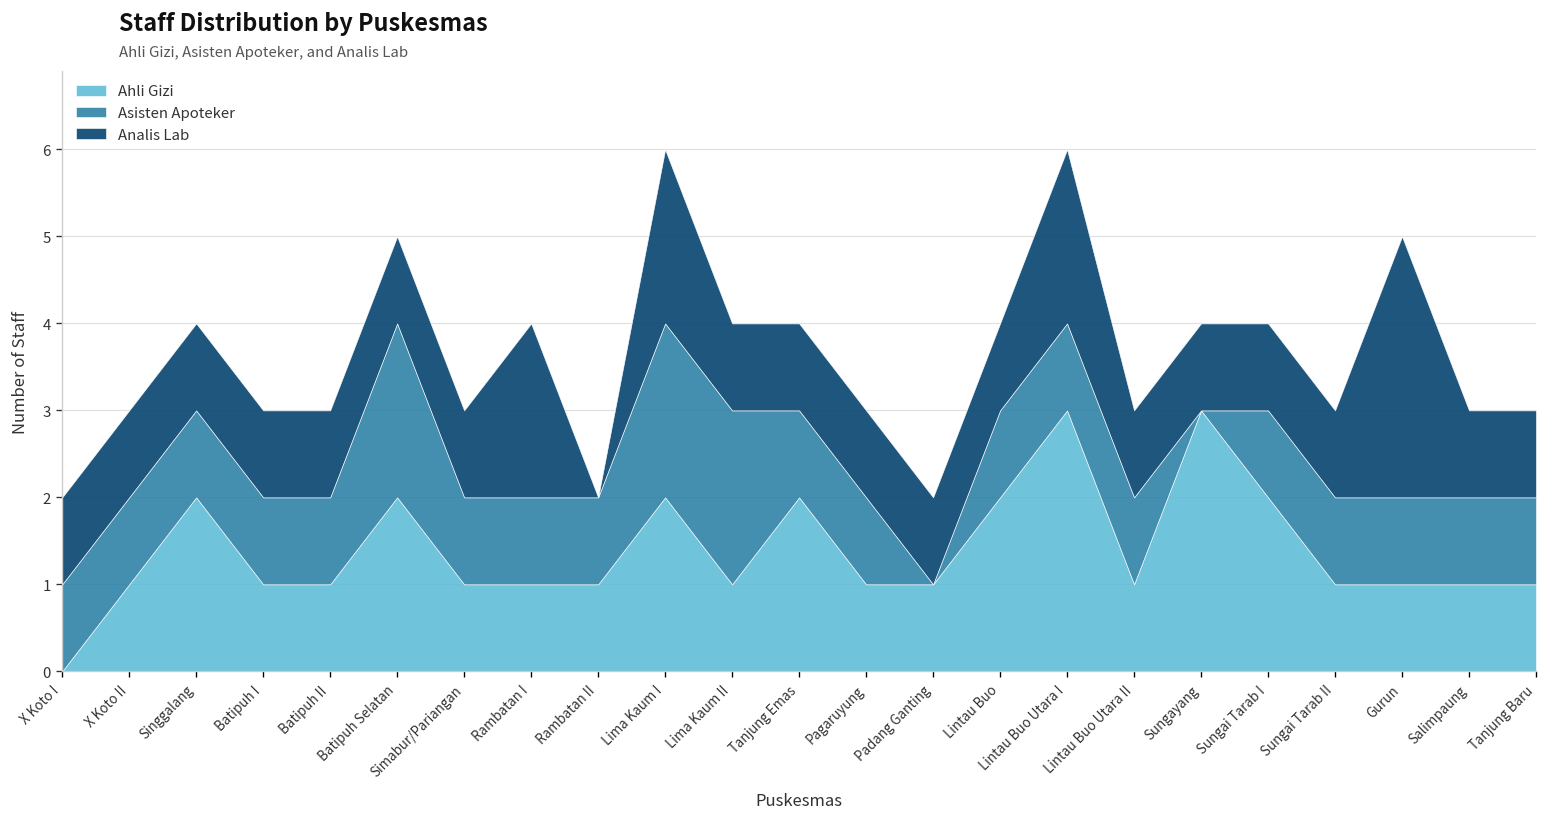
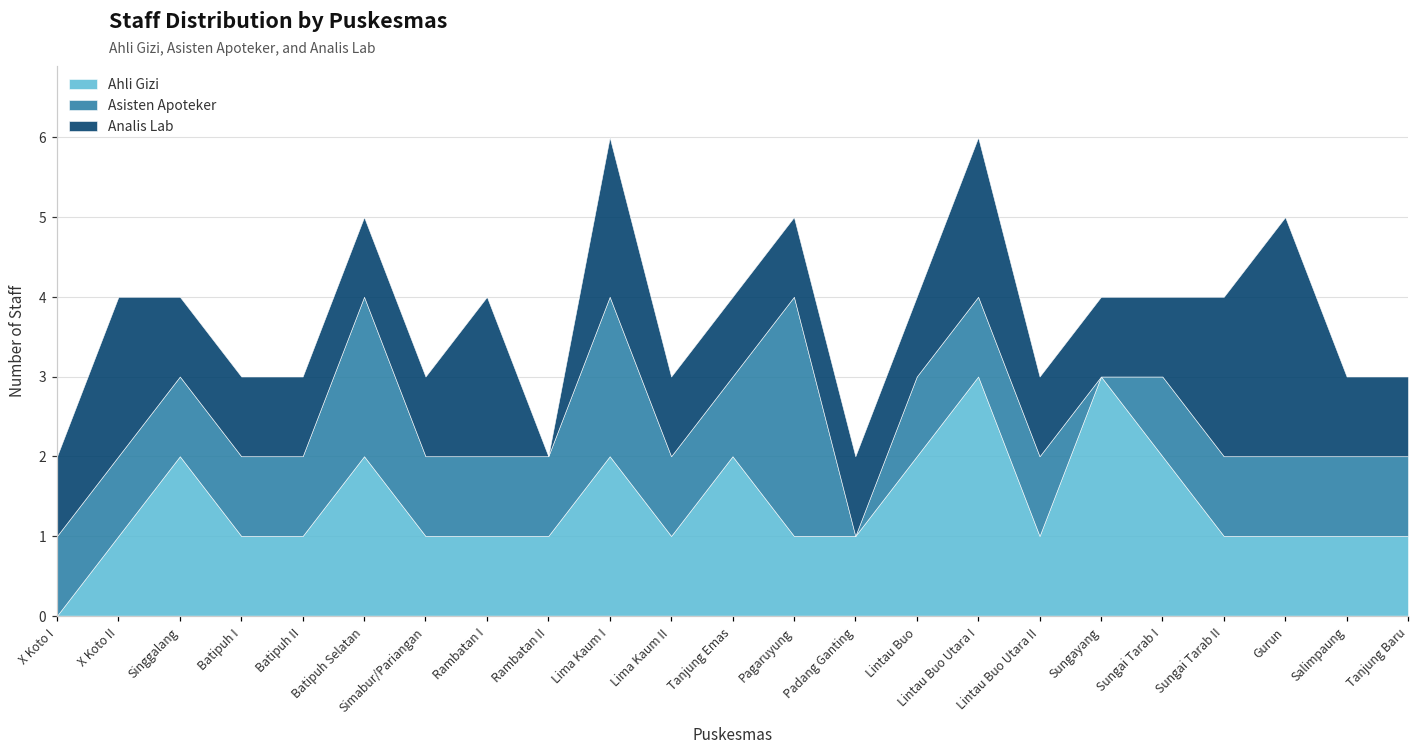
Analis Lab, X Koto II: 1 -> 2
Asisten Apoteker, Lima Kaum II: 2 -> 1
Asisten Apoteker, Pagaruyung: 1 -> 3
Analis Lab, Sungai Tarab II: 1 -> 2
